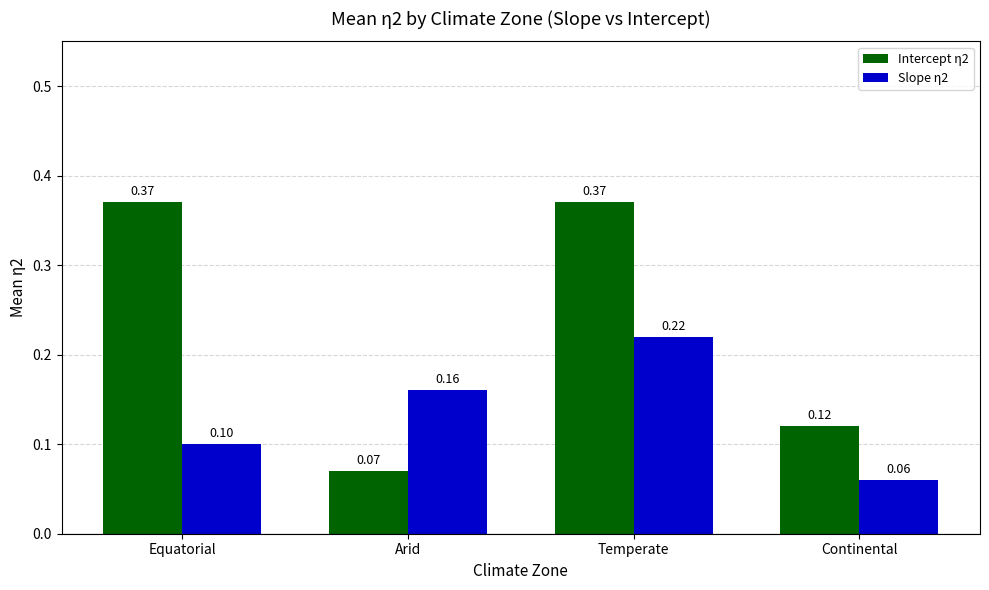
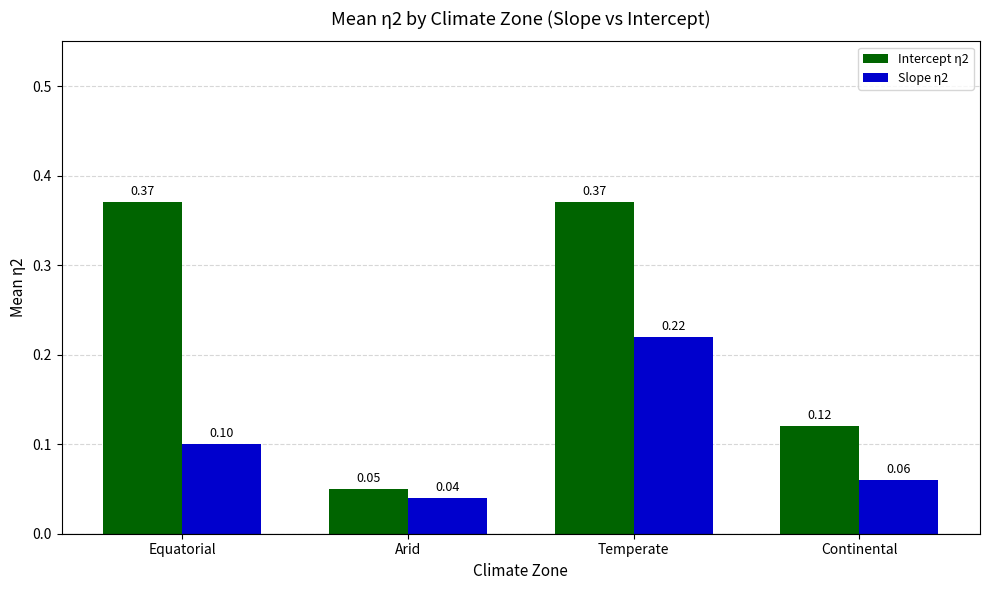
Intercept η2, Arid: 0.07 -> 0.05
Slope η2, Arid: 0.16 -> 0.04
